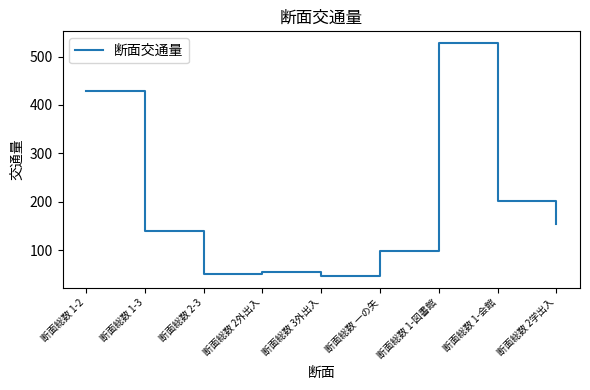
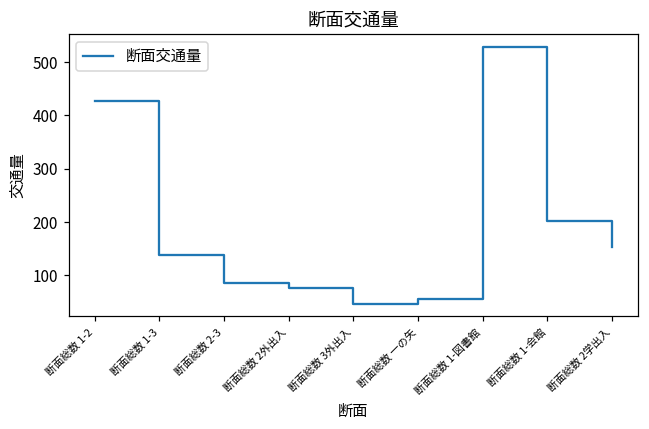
断面総数 2-3: 50 -> 90
断面総数 2外出入: 60 -> 80
断面総数 一の矢: 100 -> 60
